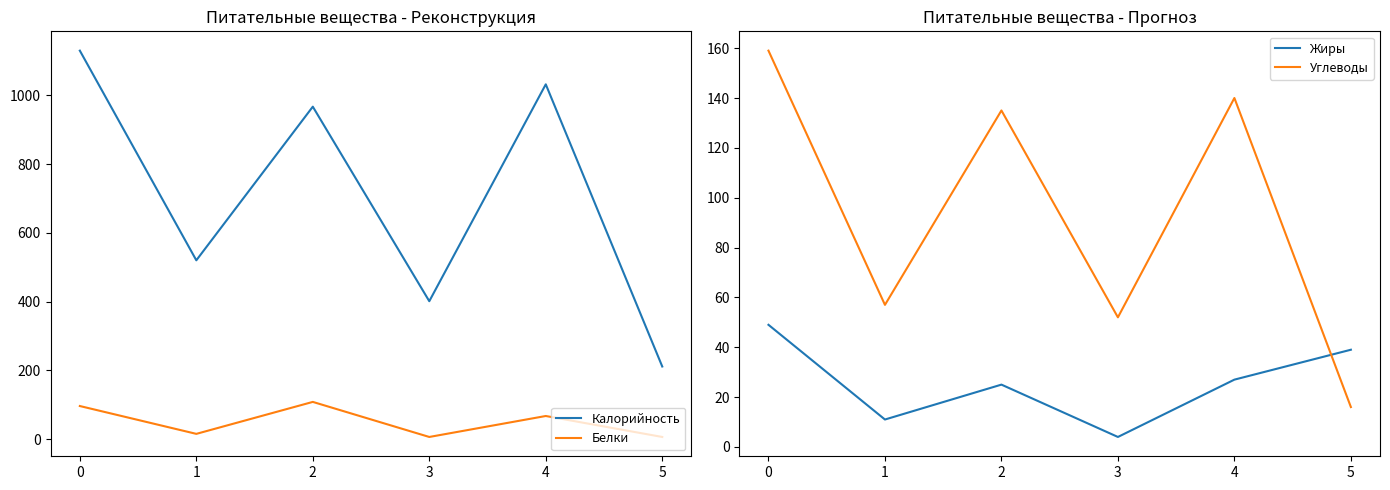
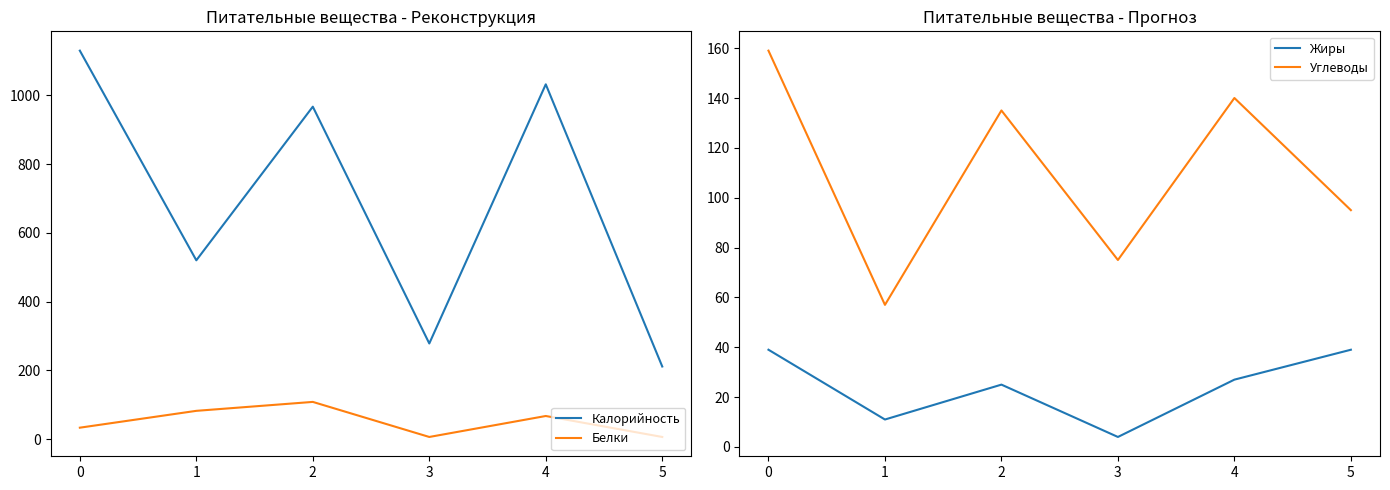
Питательные вещества - Реконструкция, Белки, 0: 100 -> 30
Питательные вещества - Реконструкция, Белки, 1: 20 -> 80
Питательные вещества - Реконструкция, Калорийность, 3: 400 -> 280
Питательные вещества - Прогноз, Жиры, 0: 49 -> 39
Питательные вещества - Прогноз, Углеводы, 3: 52 -> 75
Питательные вещества - Прогноз, Углеводы, 5: 16 -> 95
